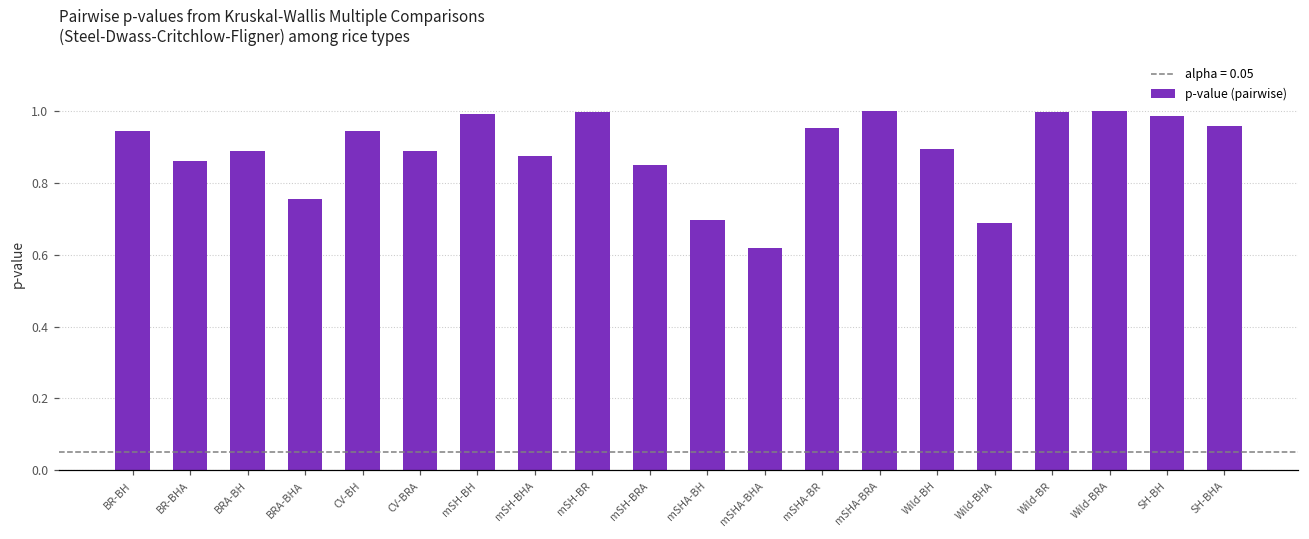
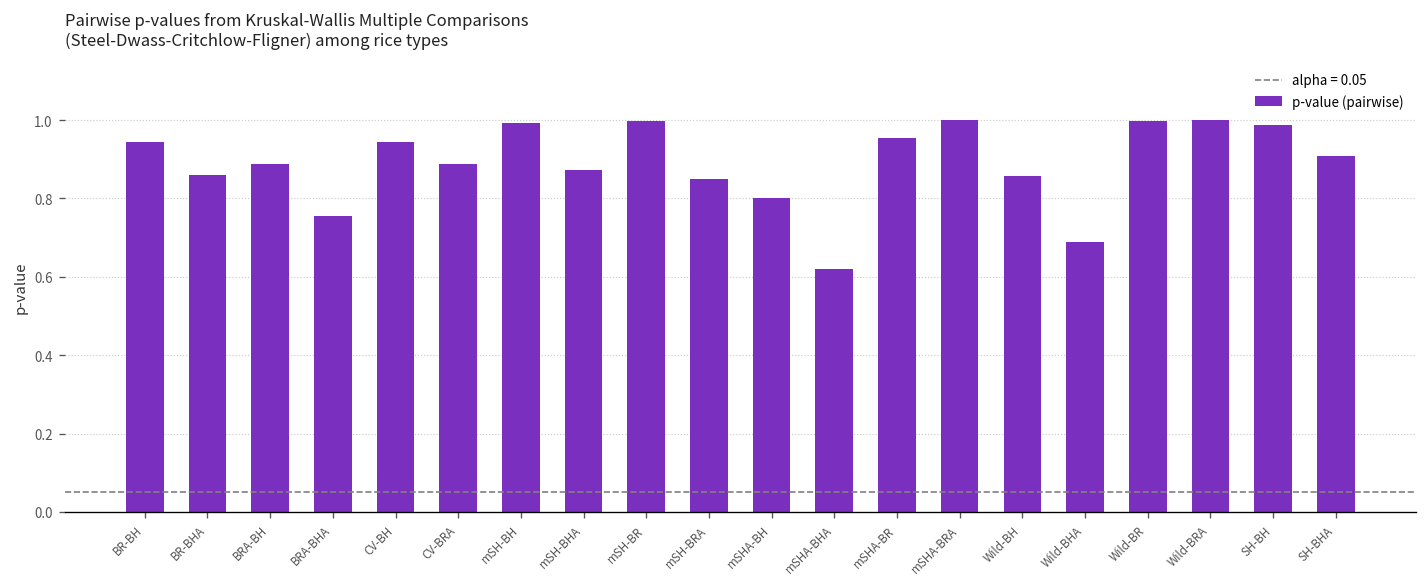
mSHA-BH: 0.70 -> 0.80
Wild-BH: 0.90 -> 0.86
SH-BHA: 0.96 -> 0.91
